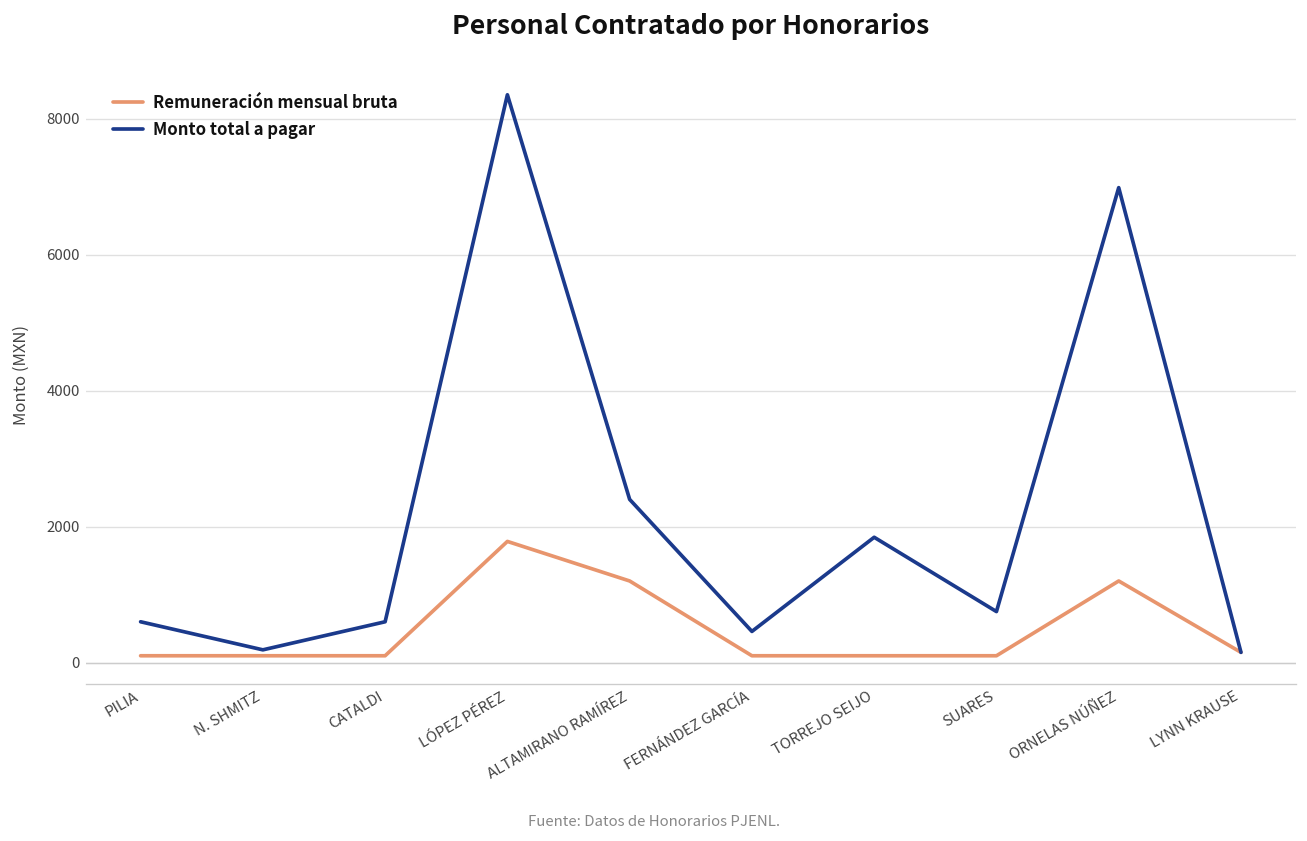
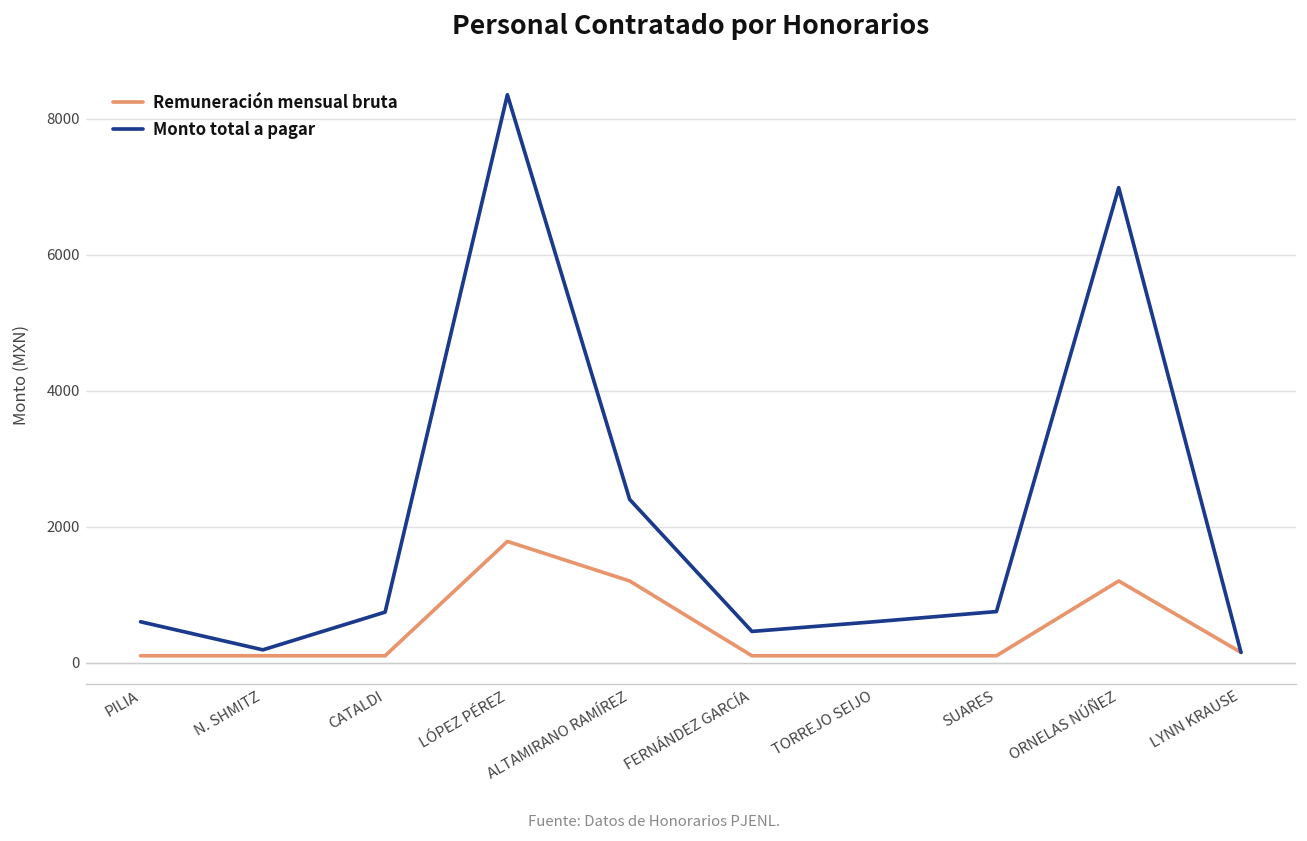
Monto total a pagar, CATALDI: 600 -> 700
Monto total a pagar, TORREJO SEIJO: 1800 -> 600
